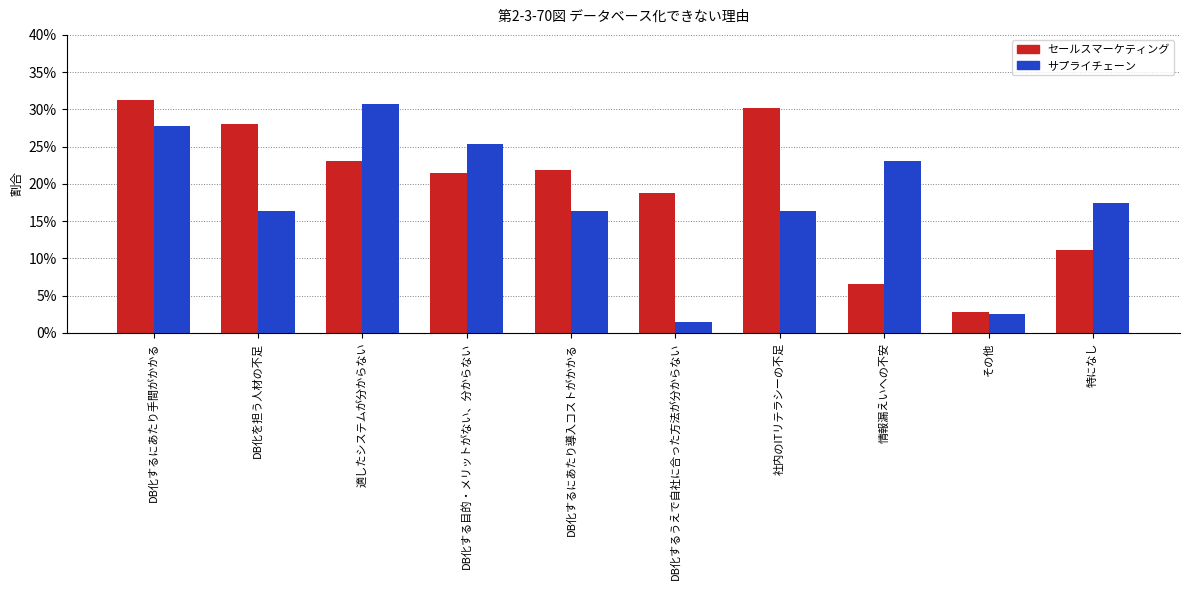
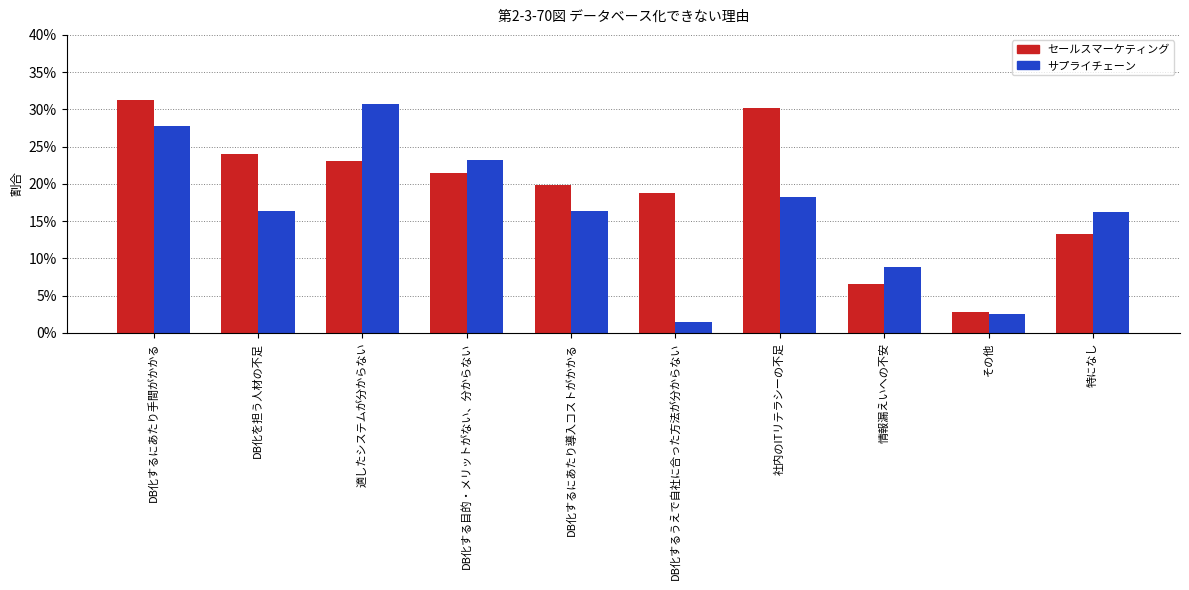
セールスマーケティング, DB化を担う人材の不足: 28% -> 24%
サプライチェーン, DB化する目的・メリットがない、分からない: 25% -> 23%
セールスマーケティング, DB化するにあたり導入コストがかかる: 22% -> 20%
サプライチェーン, 社内のITリテラシーの不足: 16% -> 18%
サプライチェーン, 情報漏えいへの不安: 23% -> 9%
セールスマーケティング, 特になし: 11% -> 13%
サプライチェーン, 特になし: 17% -> 16%
